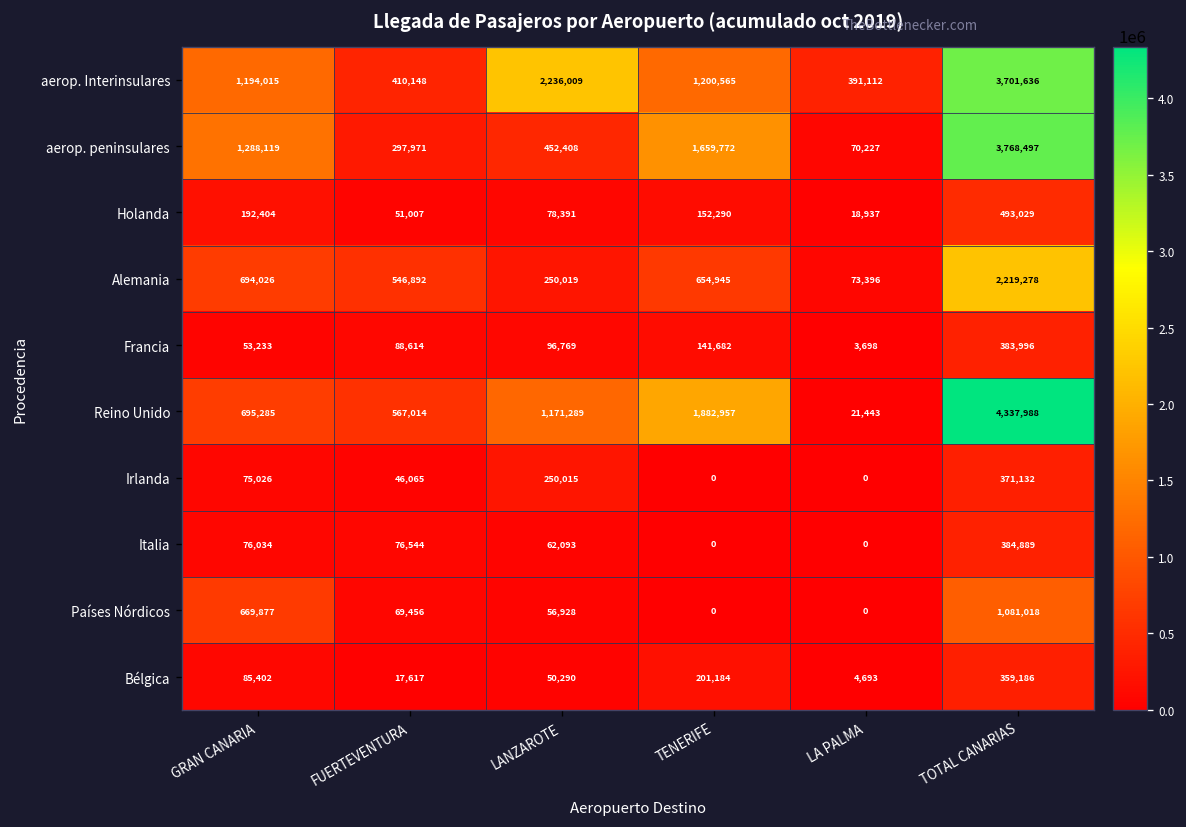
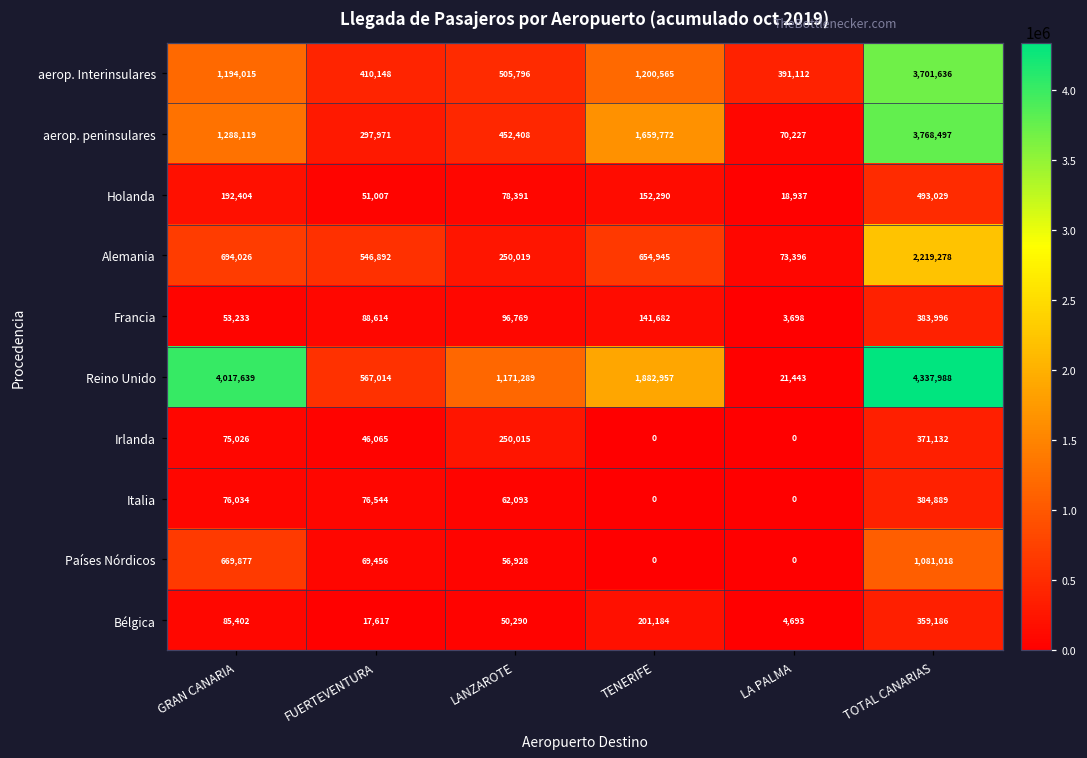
aerop. Interinsulares, LANZAROTE: 2,236,009 -> 505,796
Reino Unido, GRAN CANARIA: 695,285 -> 4,017,639
